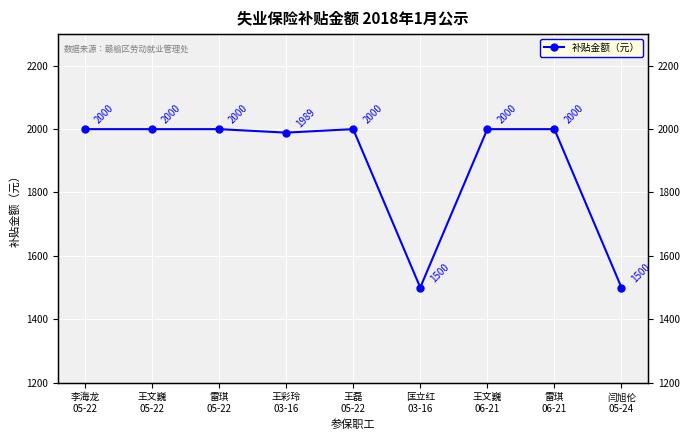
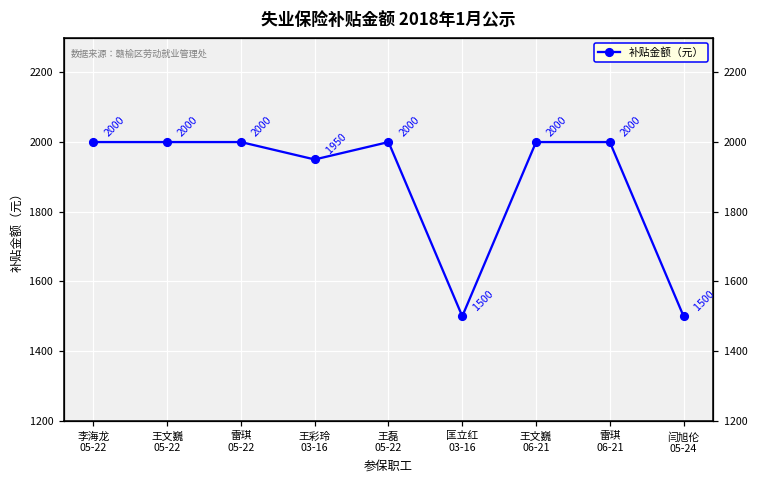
王彩玲 03-16: 1989 -> 1950
